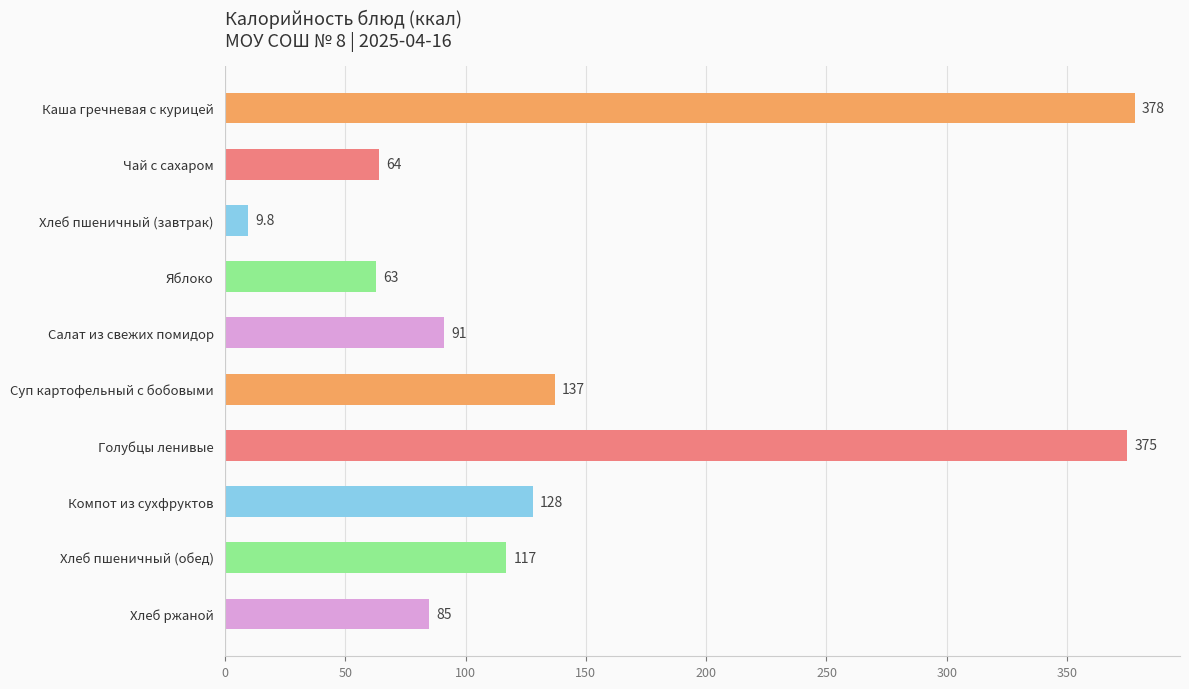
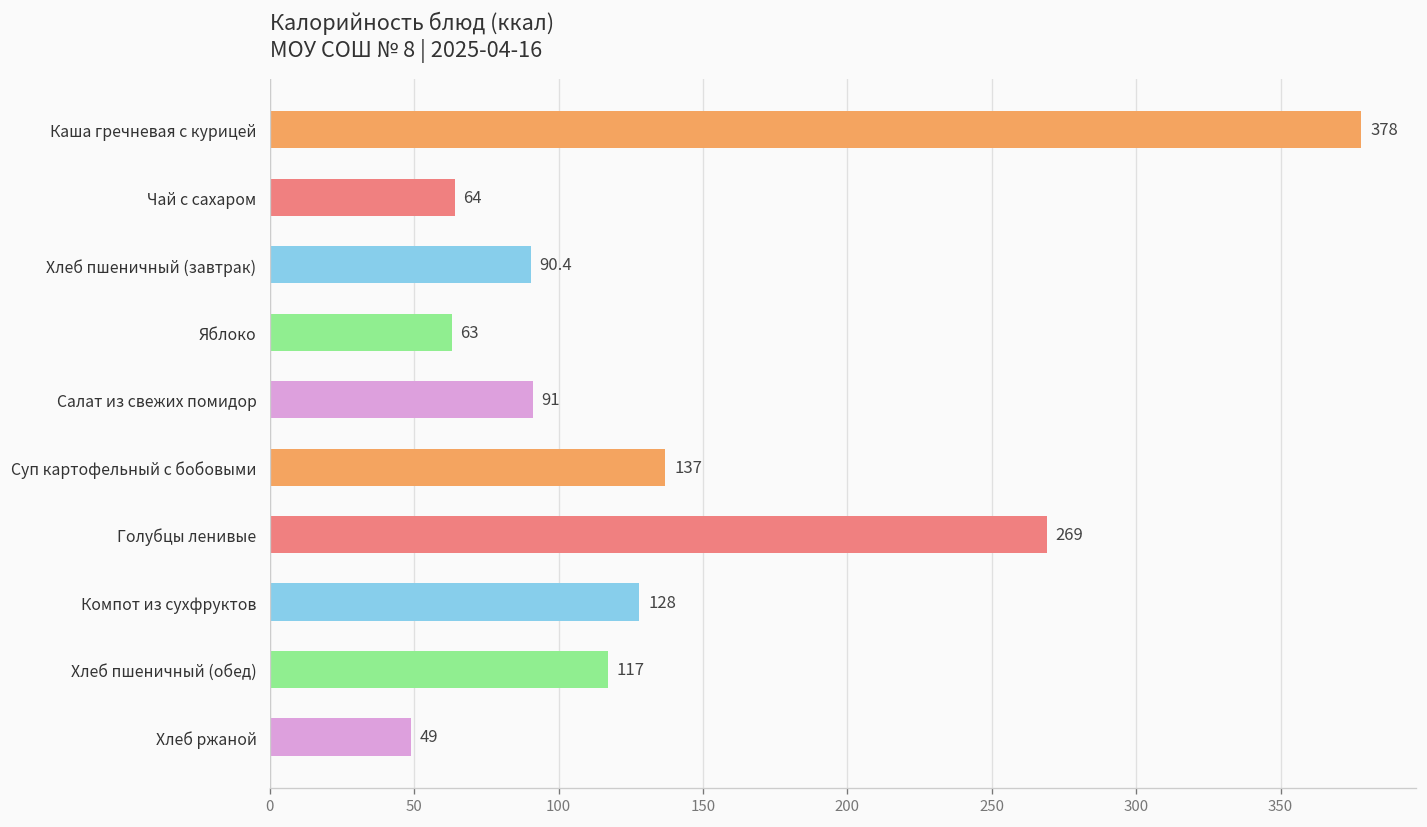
Хлеб пшеничный (завтрак): 9.8 -> 90.4
Голубцы ленивые: 375 -> 269
Хлеб ржаной: 85 -> 49
